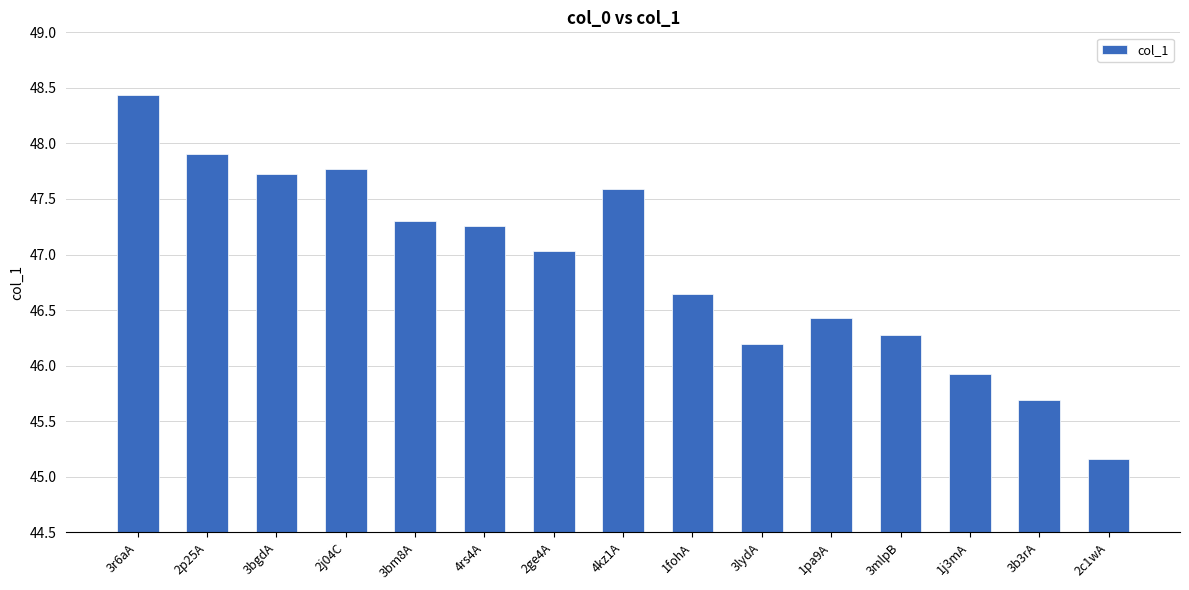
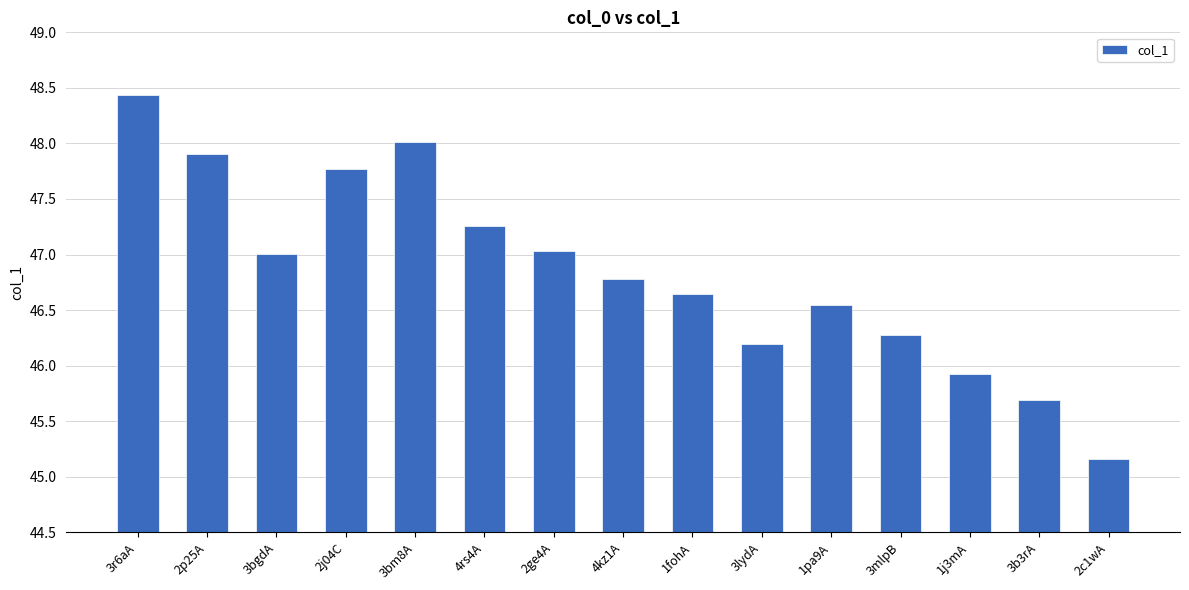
3bgdA: 47.72 -> 47.00
3bm8A: 47.30 -> 48.01
4kz1A: 47.59 -> 46.78
1pa9A: 46.43 -> 46.55
